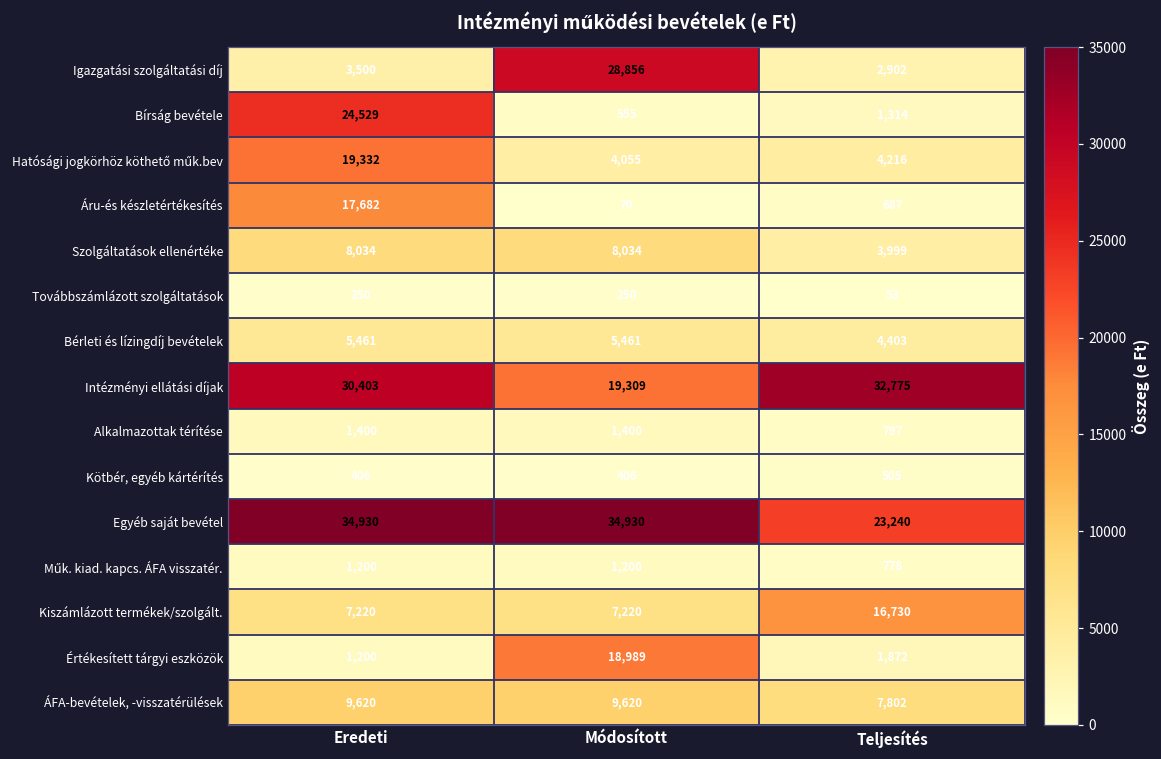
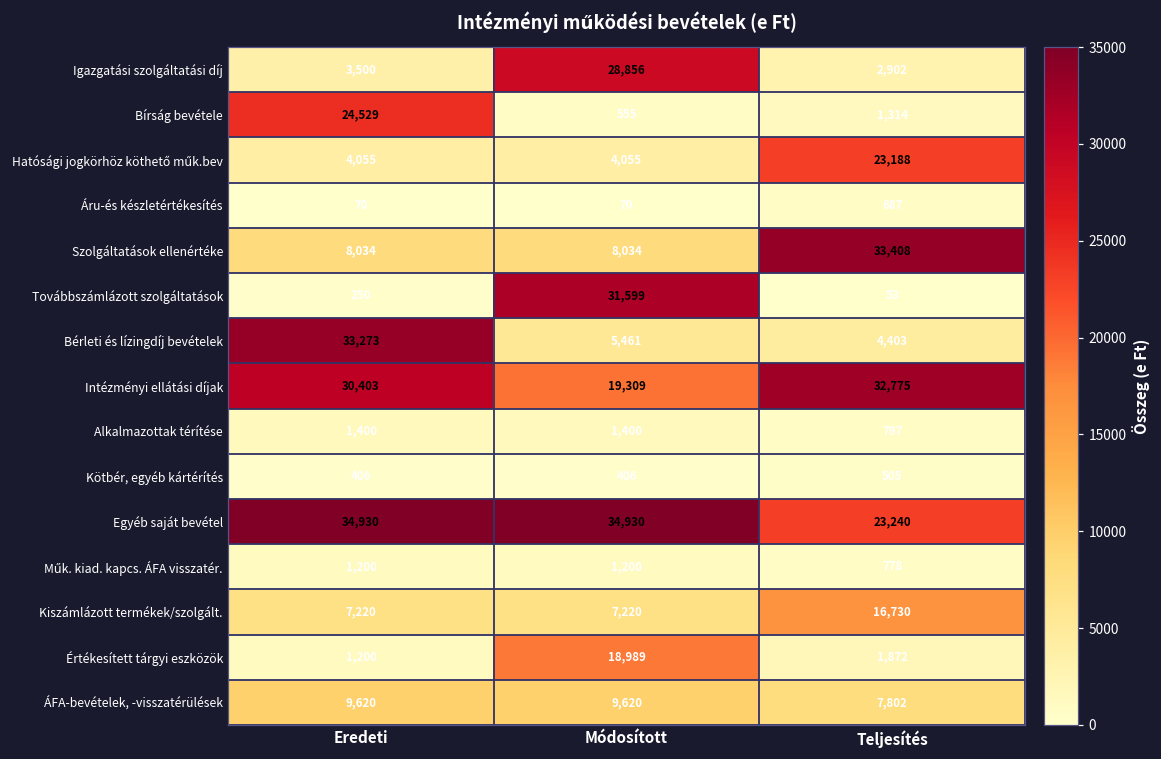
Hatósági jogkörhöz köthető műk.bev, Eredeti: 19,332 -> 4,055
Hatósági jogkörhöz köthető műk.bev, Teljesítés: 4,216 -> 23,188
Áru-és készletértékesítés, Eredeti: 17,682 -> 70
Szolgáltatások ellenértéke, Teljesítés: 3,999 -> 33,408
Továbbszámlázott szolgáltatások, Módosított: 250 -> 31,599
Bérleti és lízingdíj bevételek, Eredeti: 5,461 -> 33,273
